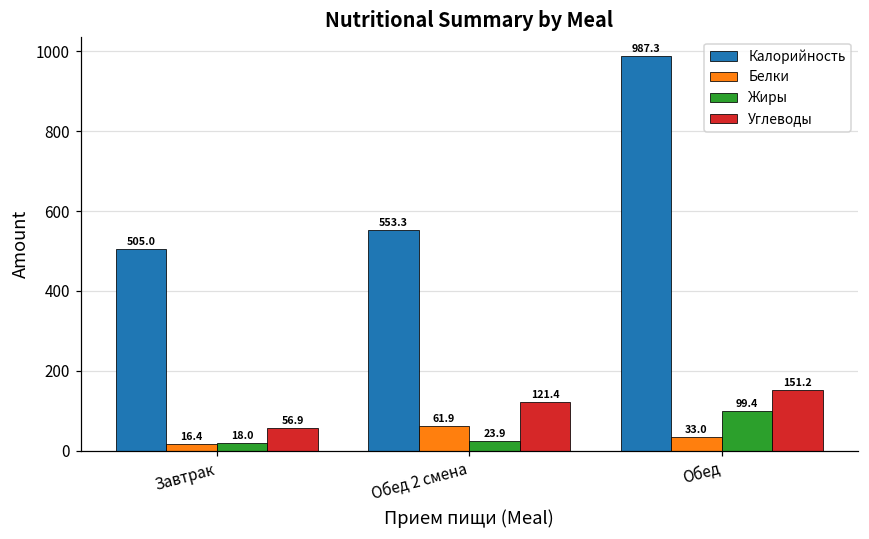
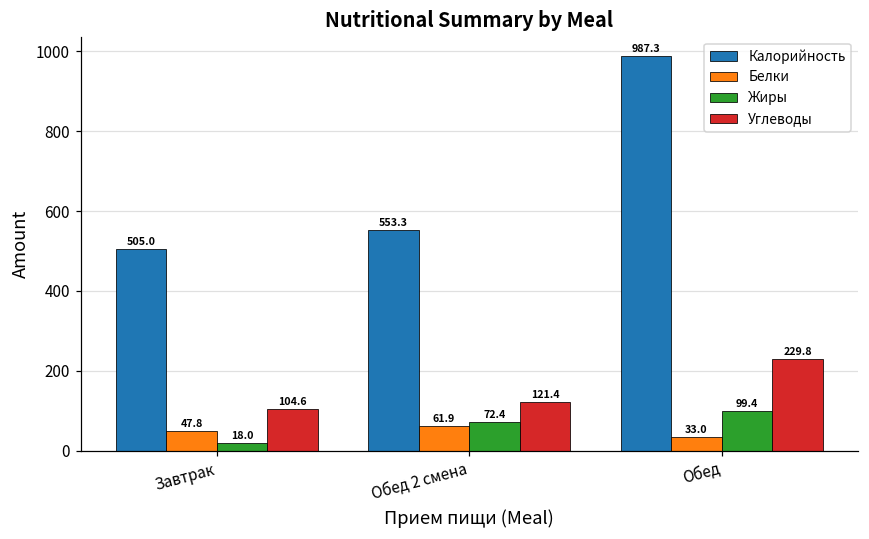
Белки, Завтрак: 16.4 -> 47.8
Углеводы, Завтрак: 56.9 -> 104.6
Жиры, Обед 2 смена: 23.9 -> 72.4
Углеводы, Обед: 151.2 -> 229.8
